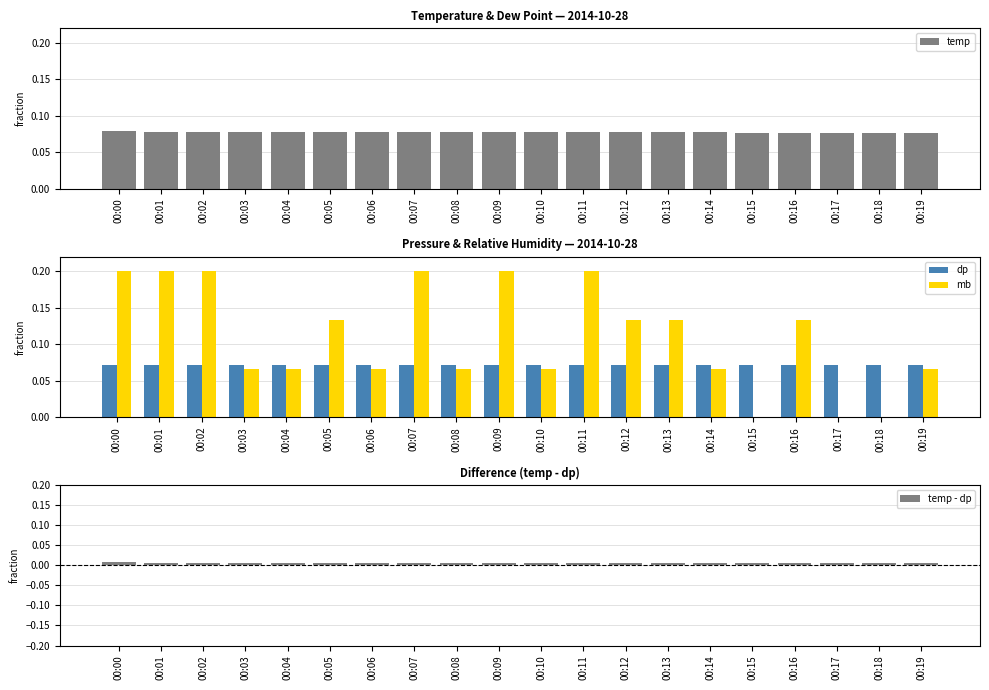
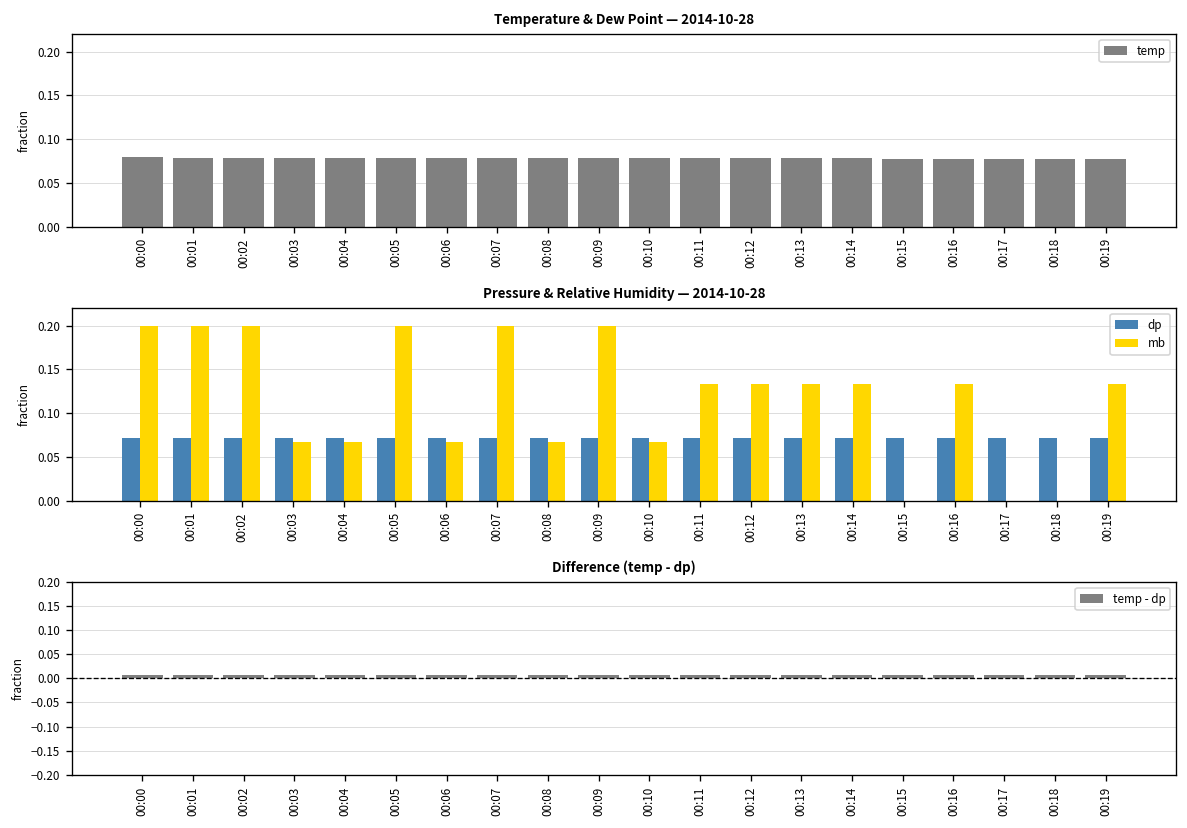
Pressure & Relative Humidity — 2014-10-28, mb, 00:05: 0.13 -> 0.20
Pressure & Relative Humidity — 2014-10-28, mb, 00:11: 0.20 -> 0.13
Pressure & Relative Humidity — 2014-10-28, mb, 00:14: 0.07 -> 0.13
Pressure & Relative Humidity — 2014-10-28, mb, 00:19: 0.07 -> 0.13
